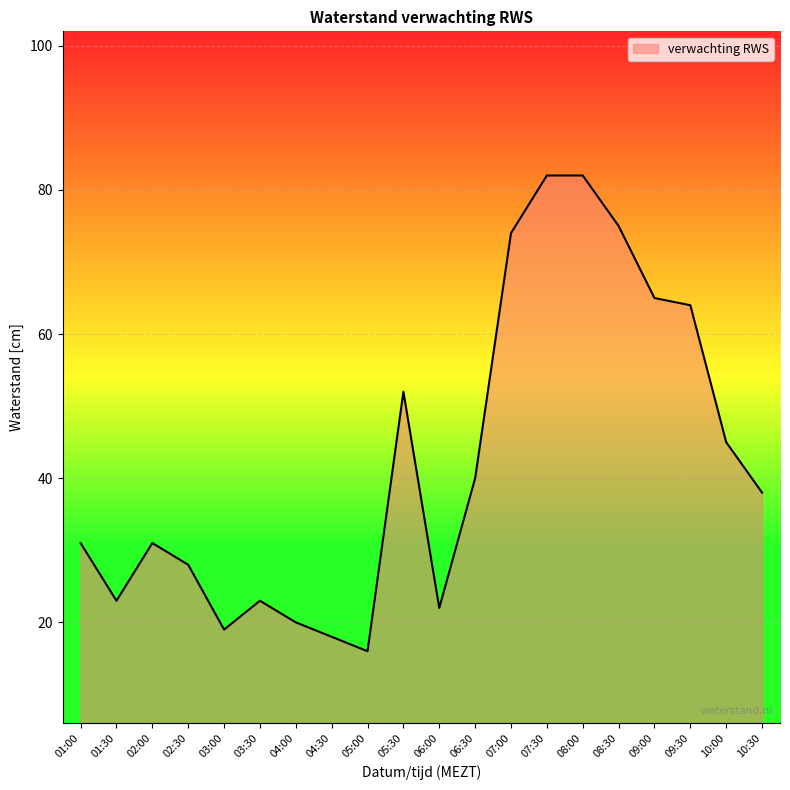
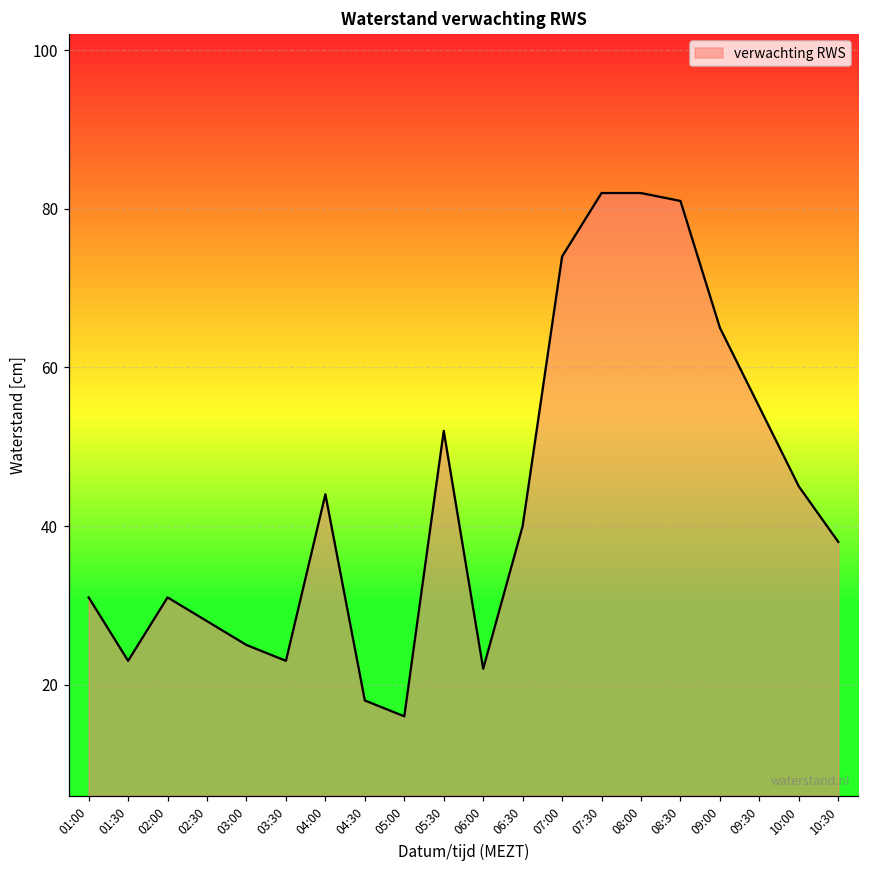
03:00: 19 -> 25
04:00: 20 -> 44
08:30: 75 -> 81
09:30: 64 -> 55
